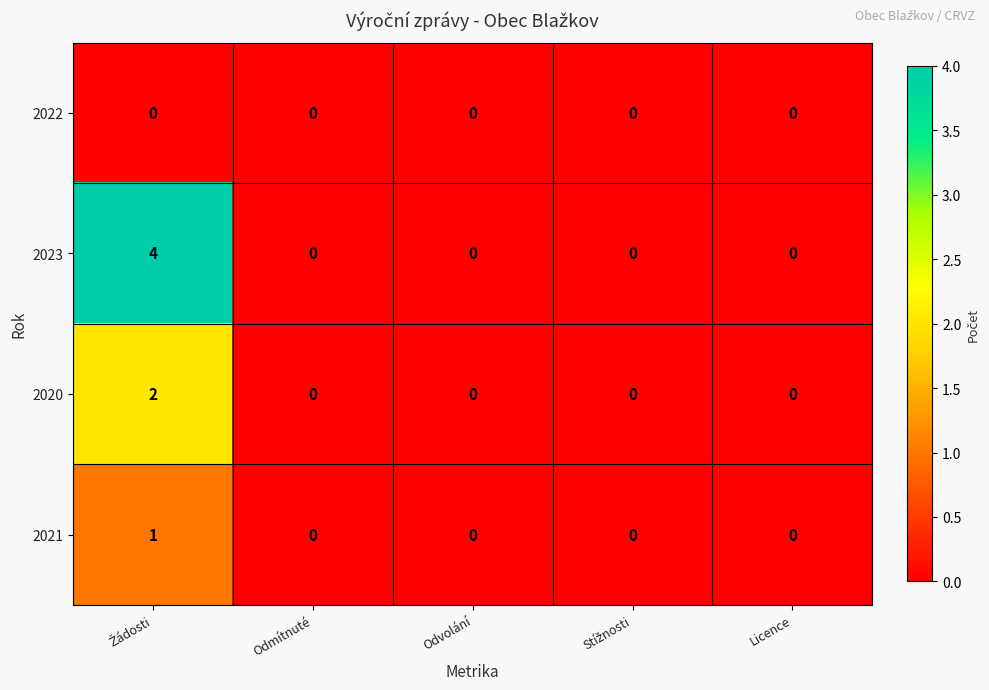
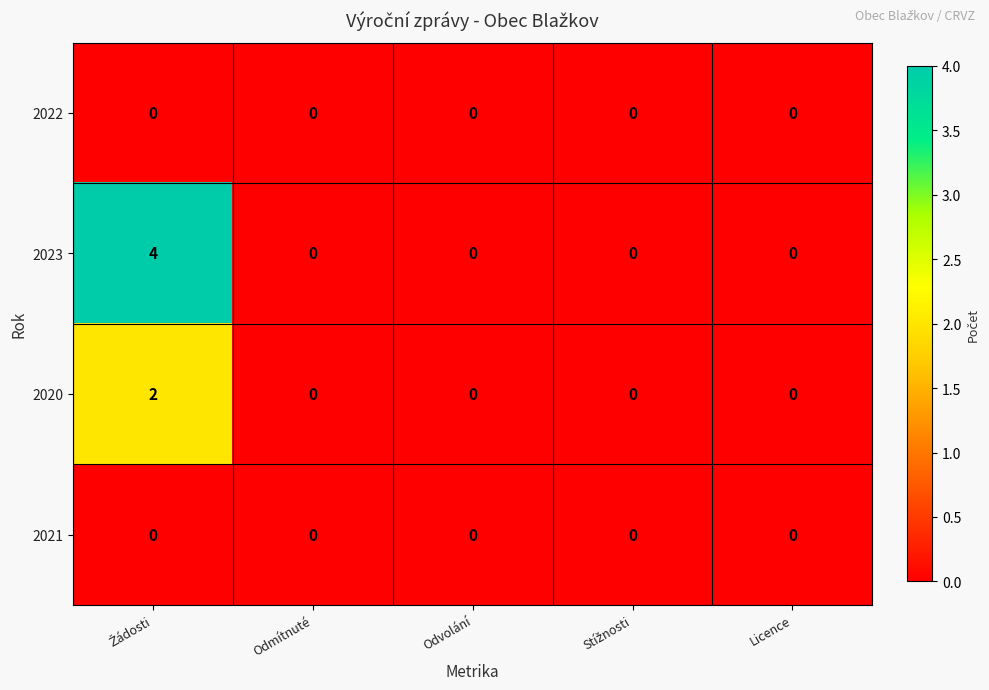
2021, Žádosti: 1 -> 0
